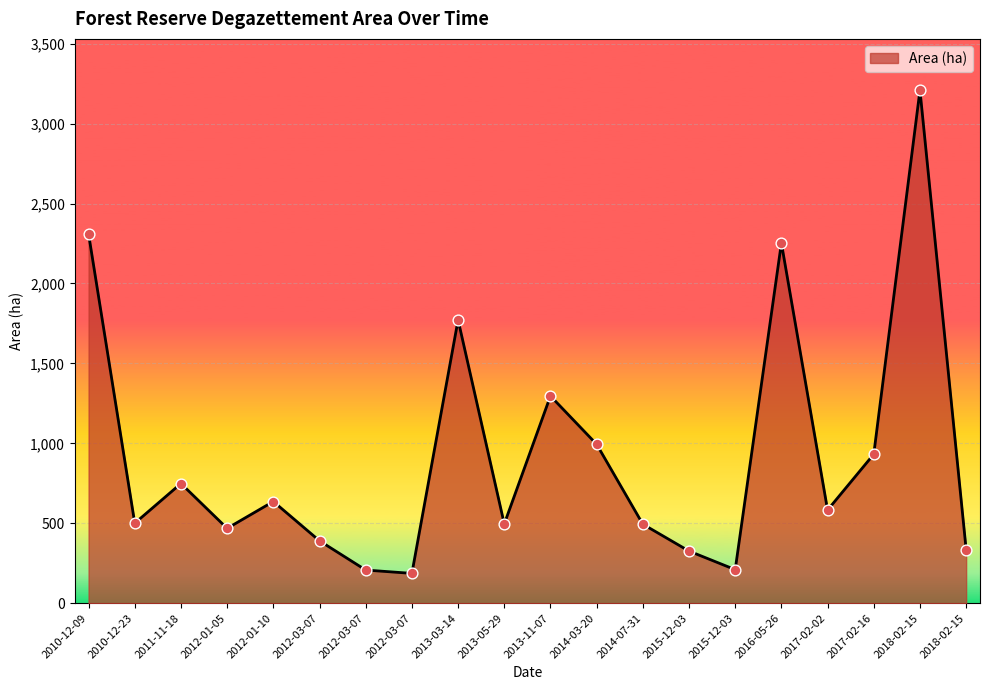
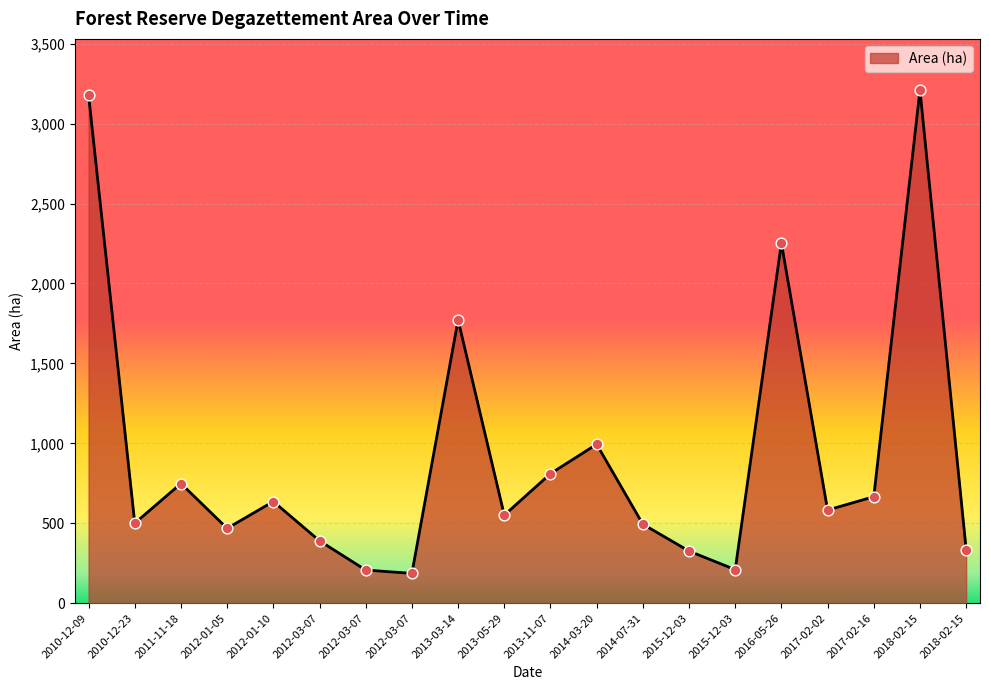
2010-12-09: 2,310 -> 3,180
2013-05-29: 500 -> 550
2013-11-07: 1,300 -> 810
2017-02-16: 930 -> 670
